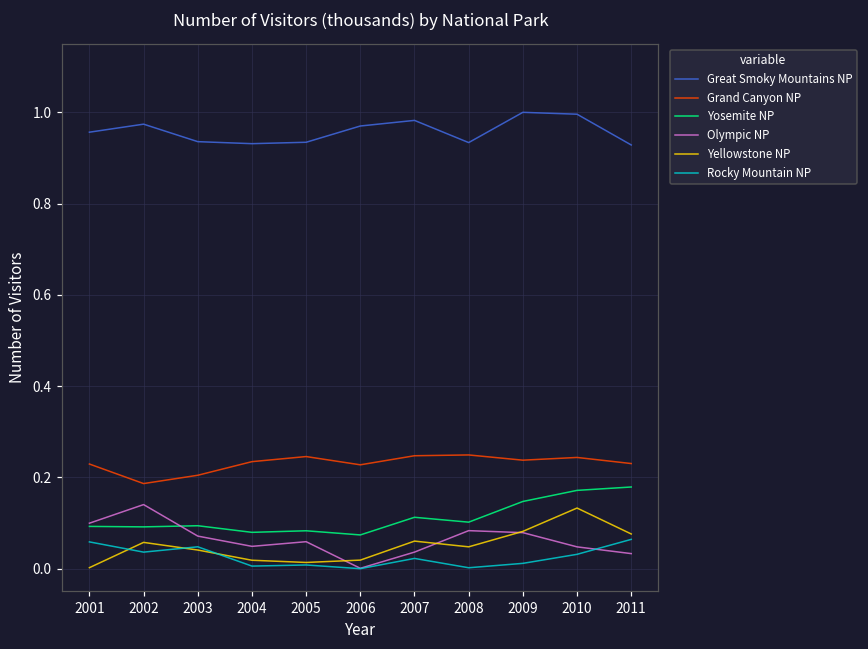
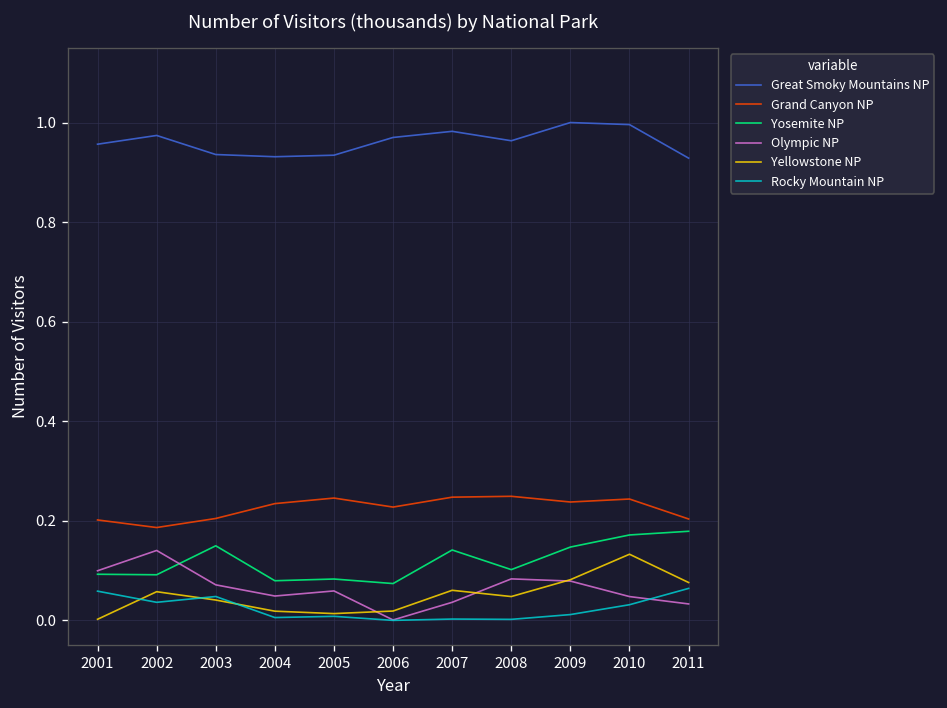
Grand Canyon NP, 2001: 0.23 -> 0.20
Yosemite NP, 2003: 0.09 -> 0.15
Yosemite NP, 2007: 0.11 -> 0.14
Rocky Mountain NP, 2007: 0.02 -> 0.00
Great Smoky Mountains NP, 2008: 0.93 -> 0.96
Grand Canyon NP, 2011: 0.23 -> 0.20
